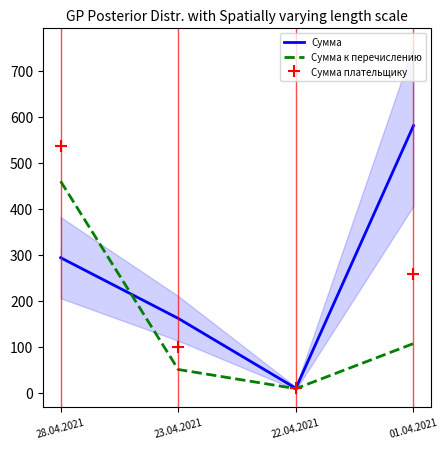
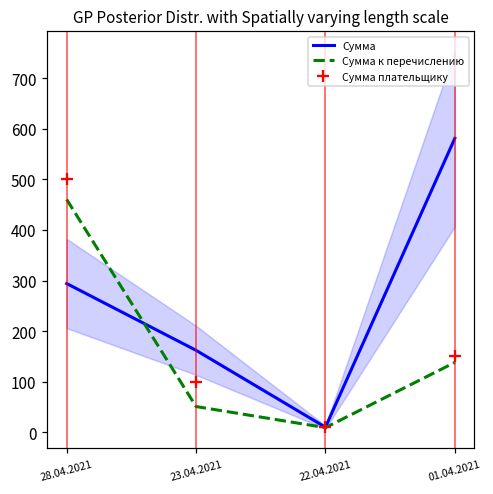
Сумма плательщику, 28.04.2021: 540 -> 500
Сумма к перечислению, 01.04.2021: 110 -> 140
Сумма плательщику, 01.04.2021: 260 -> 150
